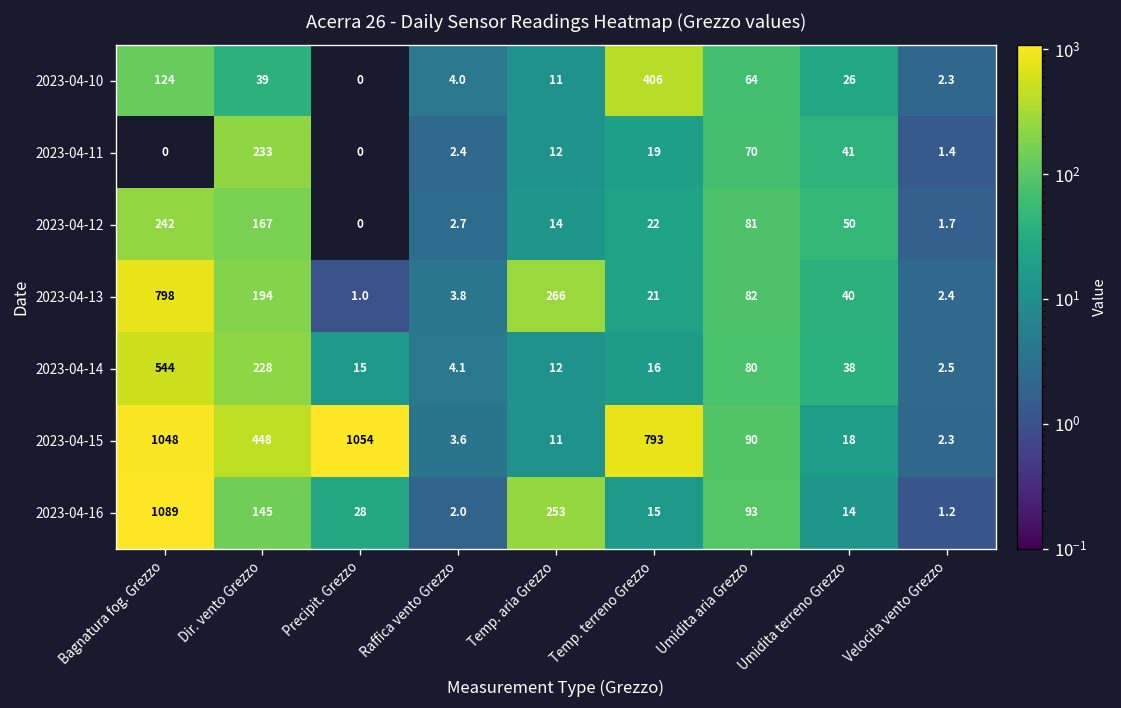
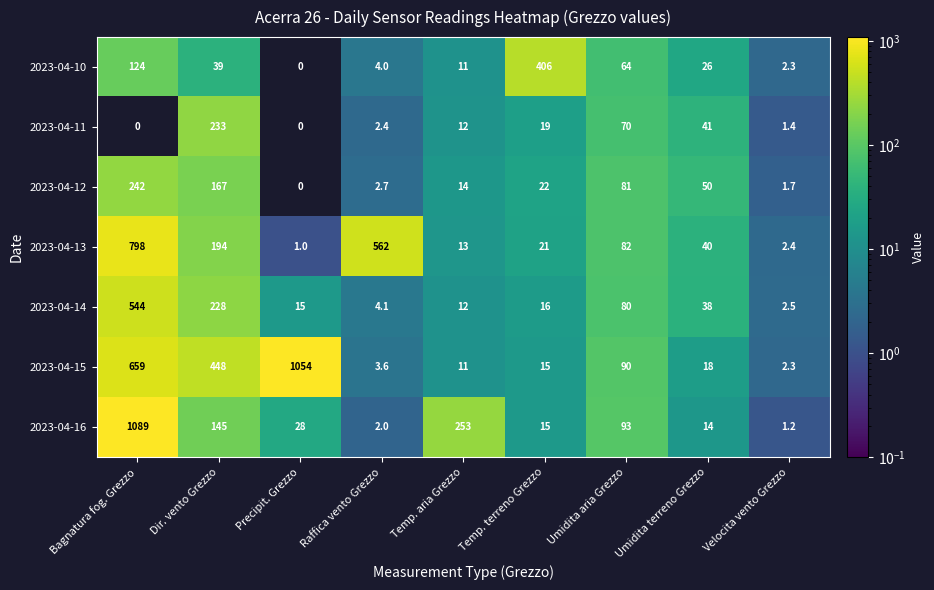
2023-04-13, Raffica vento Grezzo: 3.8 -> 562
2023-04-13, Temp. aria Grezzo: 266 -> 13
2023-04-15, Bagnatura fog. Grezzo: 1048 -> 659
2023-04-15, Temp. terreno Grezzo: 793 -> 15
